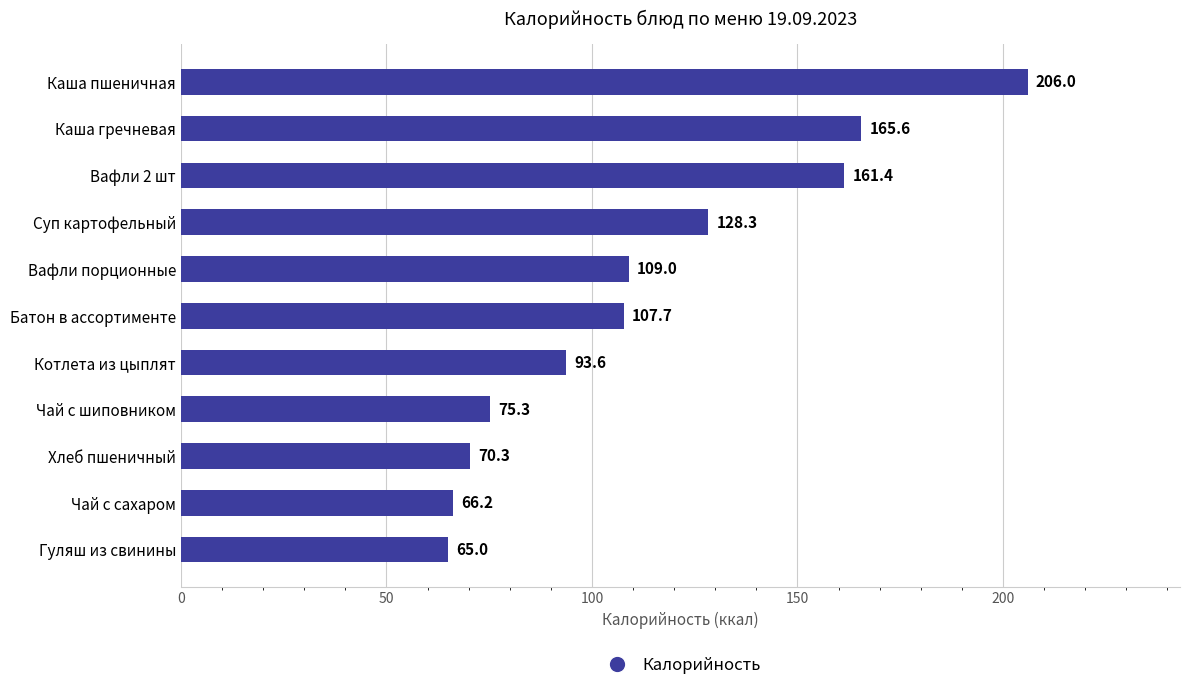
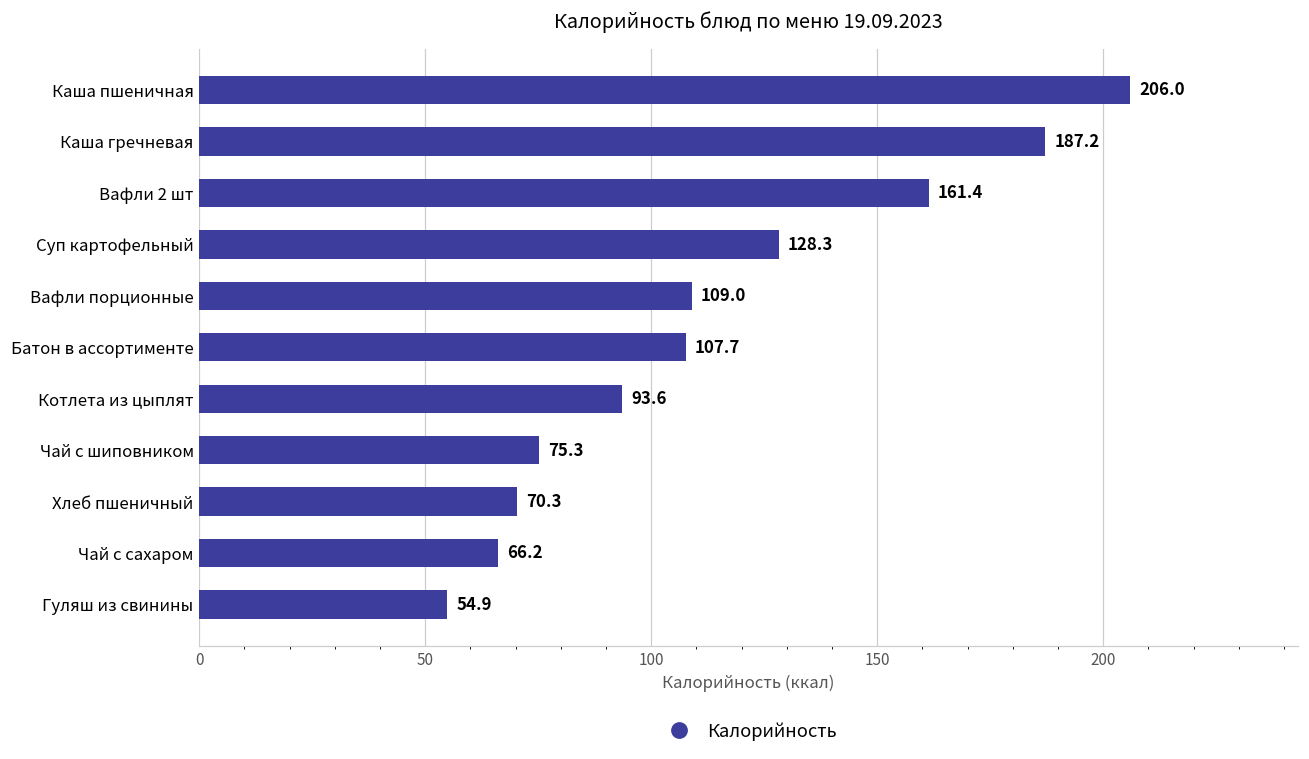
Каша гречневая: 165.6 -> 187.2
Гуляш из свинины: 65.0 -> 54.9
